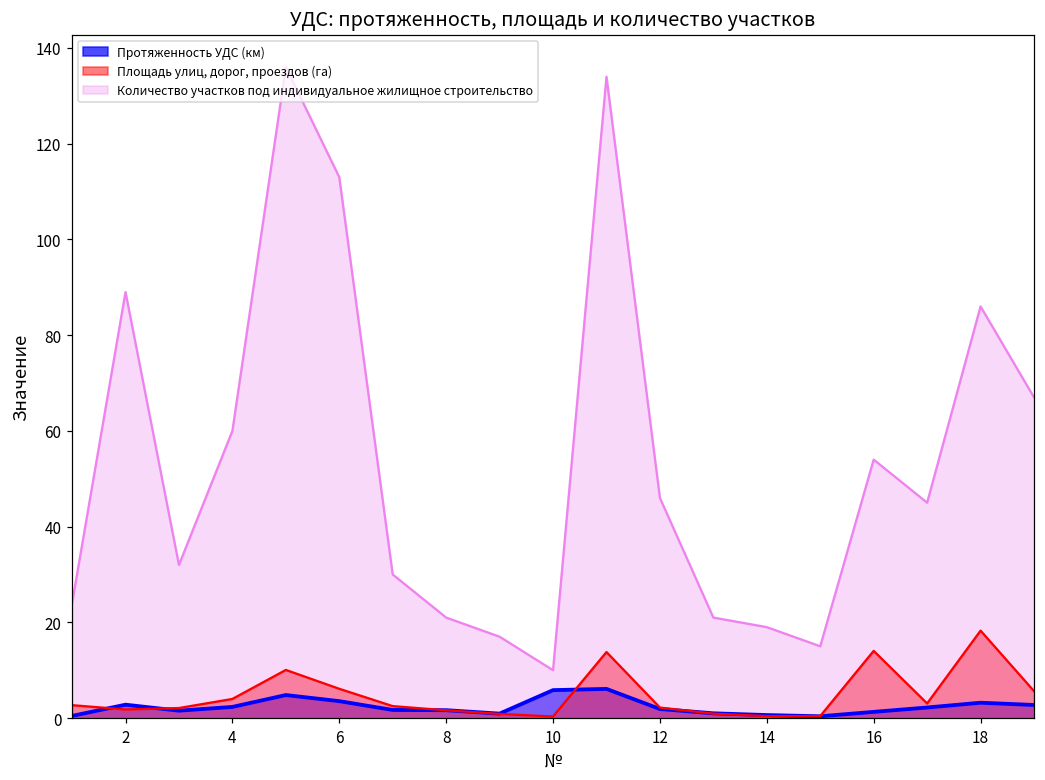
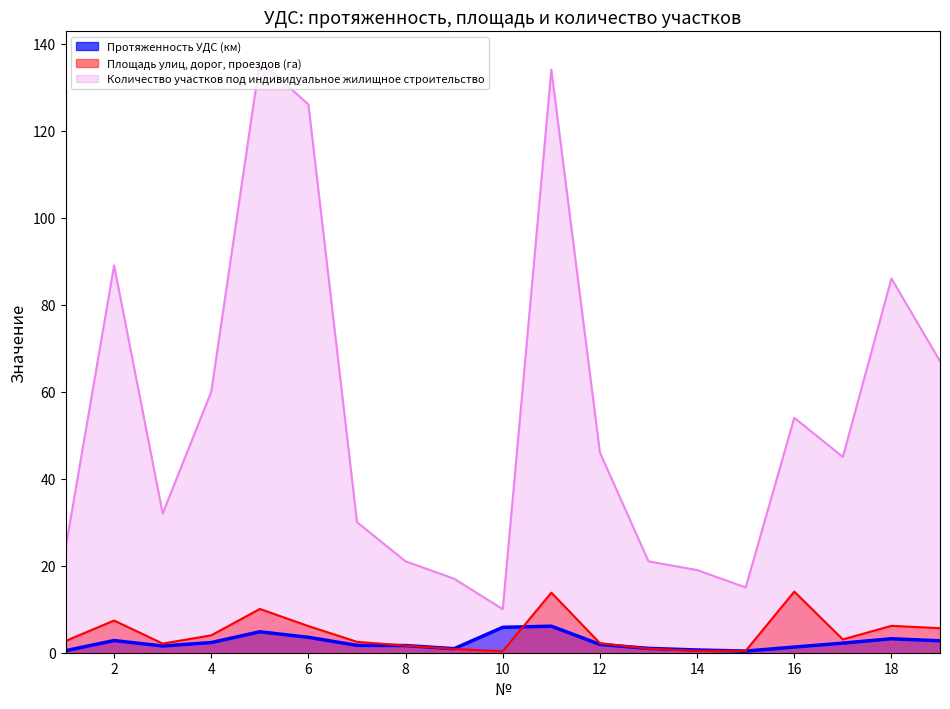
Площадь улиц, дорог, проездов (га), 2: 2 -> 7
Количество участков под индивидуальное жилищное строительство, 6: 113 -> 126
Площадь улиц, дорог, проездов (га), 18: 18 -> 6
